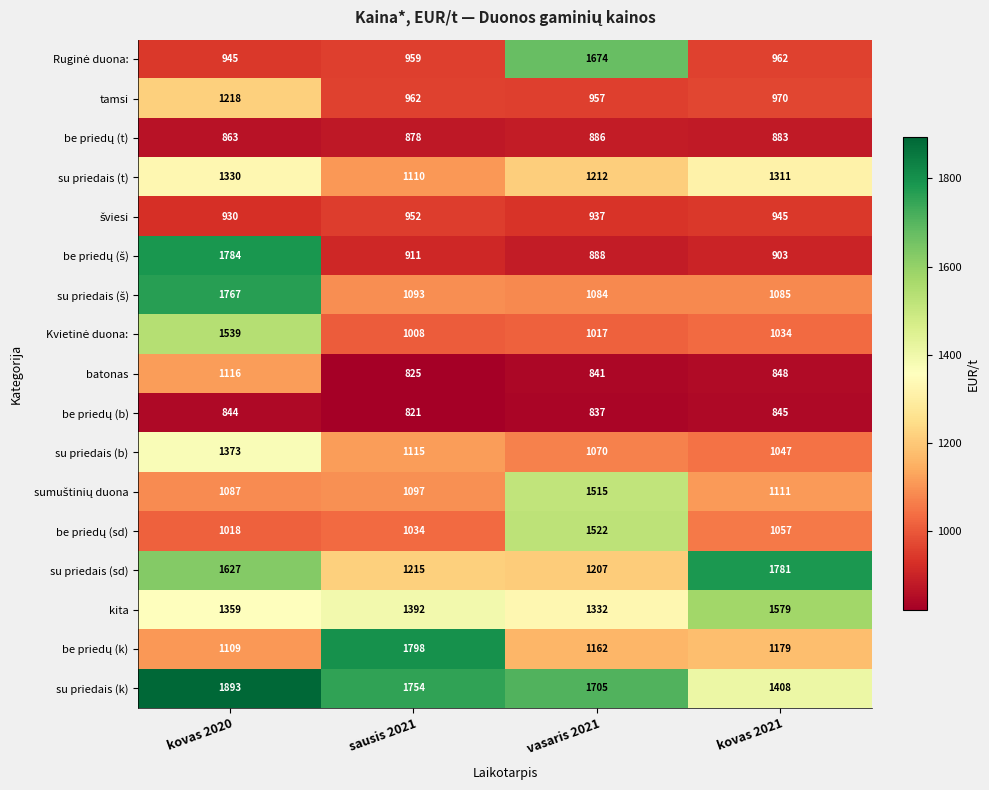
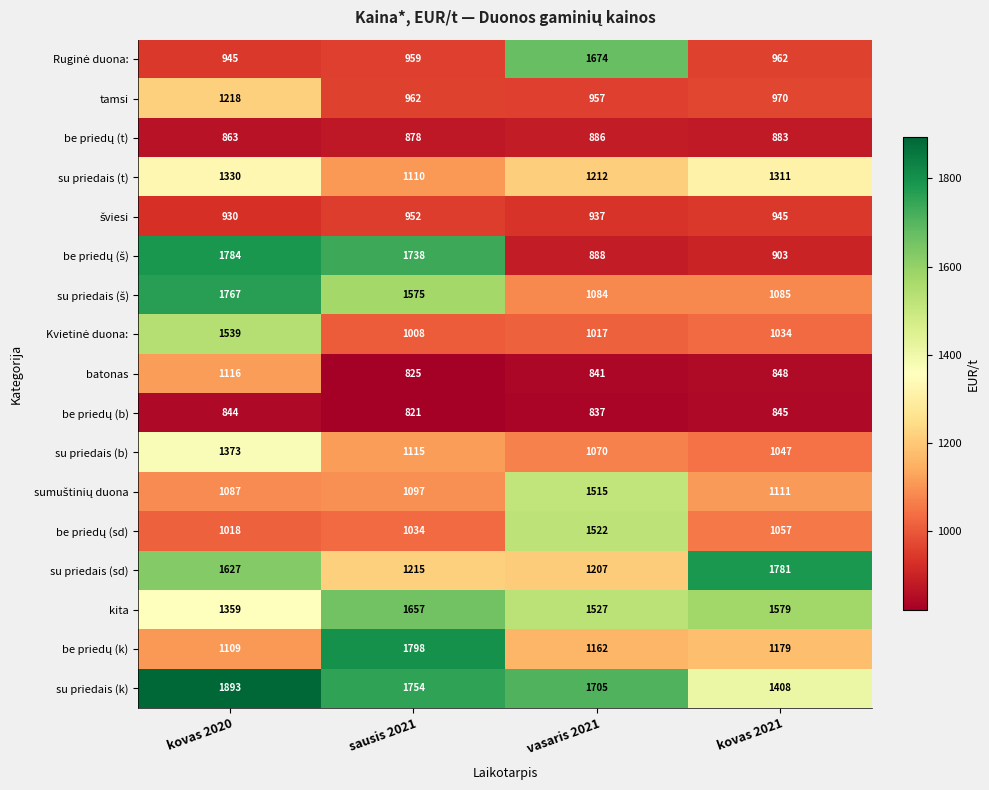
be priedų (š), sausis 2021: 911 -> 1738
su priedais (š), sausis 2021: 1093 -> 1575
kita, sausis 2021: 1392 -> 1657
kita, vasaris 2021: 1332 -> 1527
